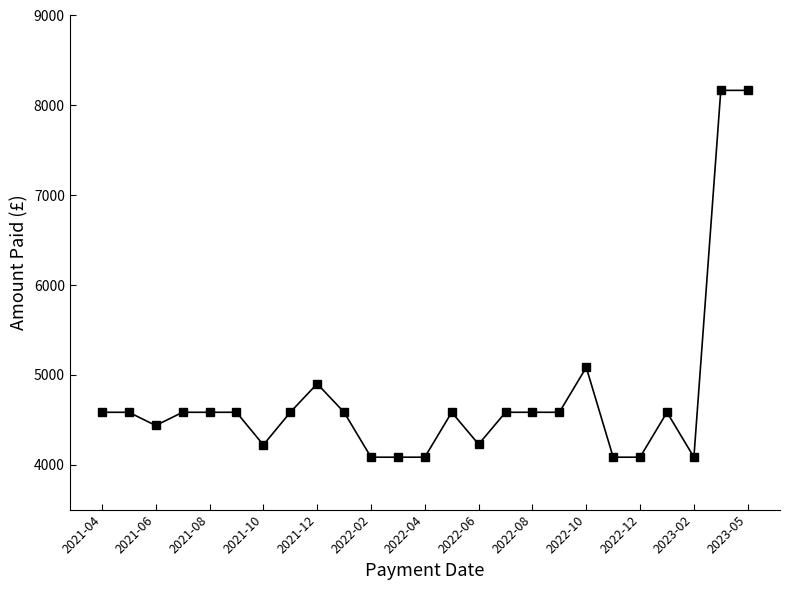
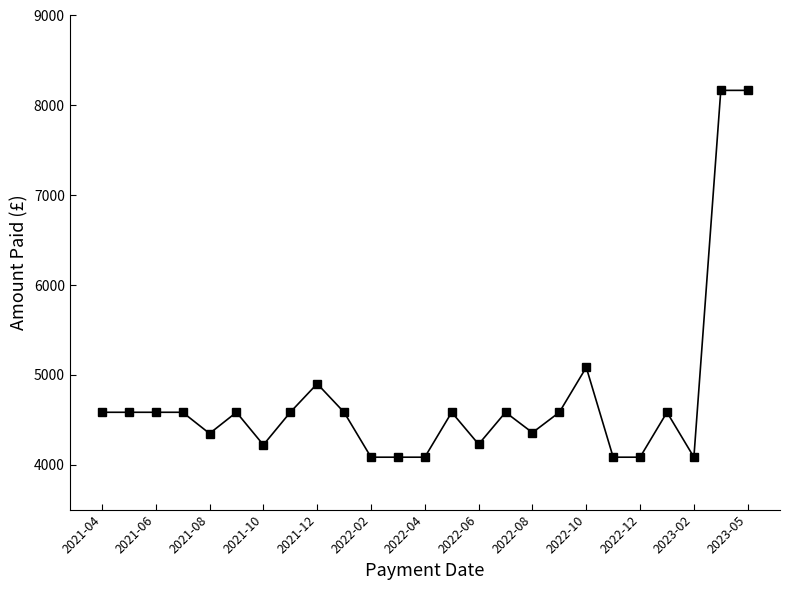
2021-06: 4400 -> 4600
2021-08: 4600 -> 4300
2022-08: 4600 -> 4400
